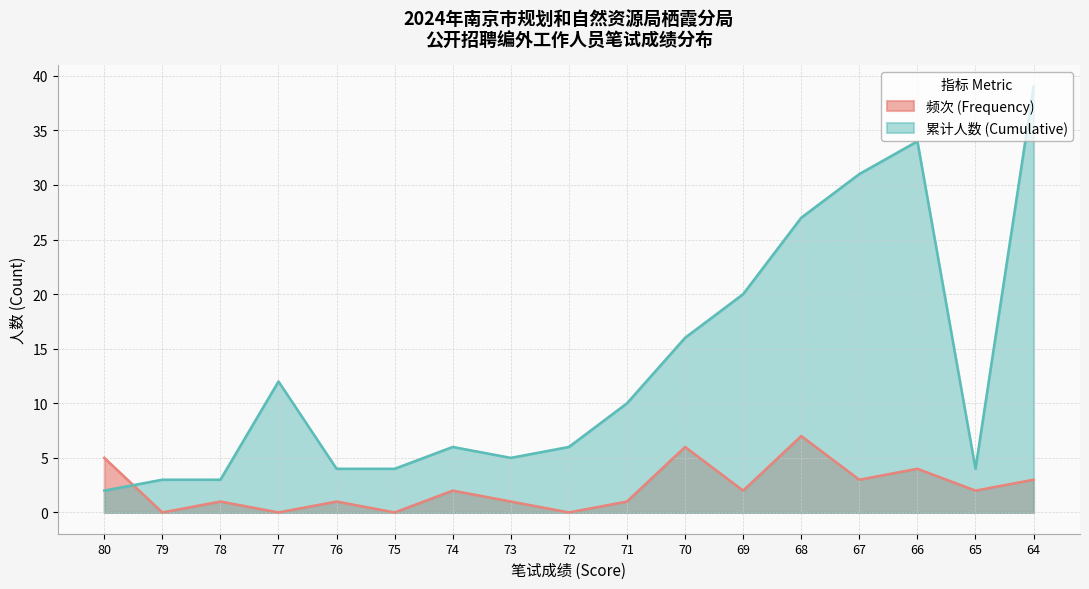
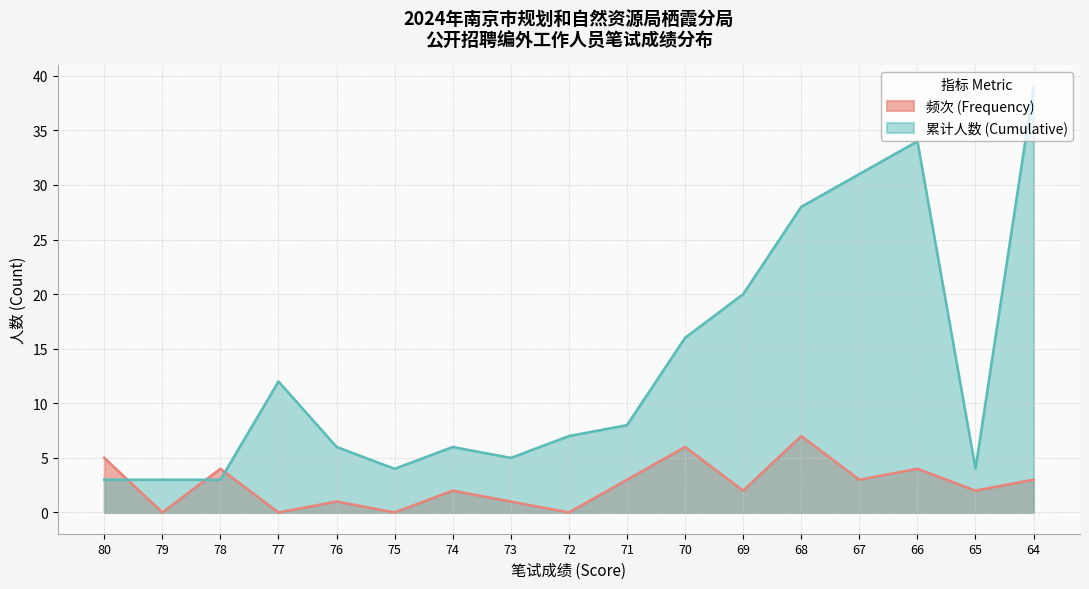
累计人数 (Cumulative), 80: 2 -> 3
频次 (Frequency), 78: 1 -> 4
累计人数 (Cumulative), 76: 4 -> 6
累计人数 (Cumulative), 72: 6 -> 7
频次 (Frequency), 71: 1 -> 3
累计人数 (Cumulative), 71: 10 -> 8
累计人数 (Cumulative), 68: 27 -> 28
